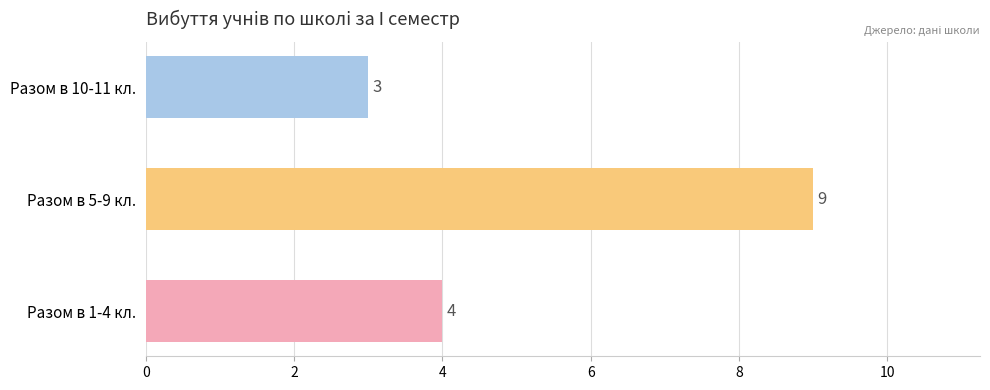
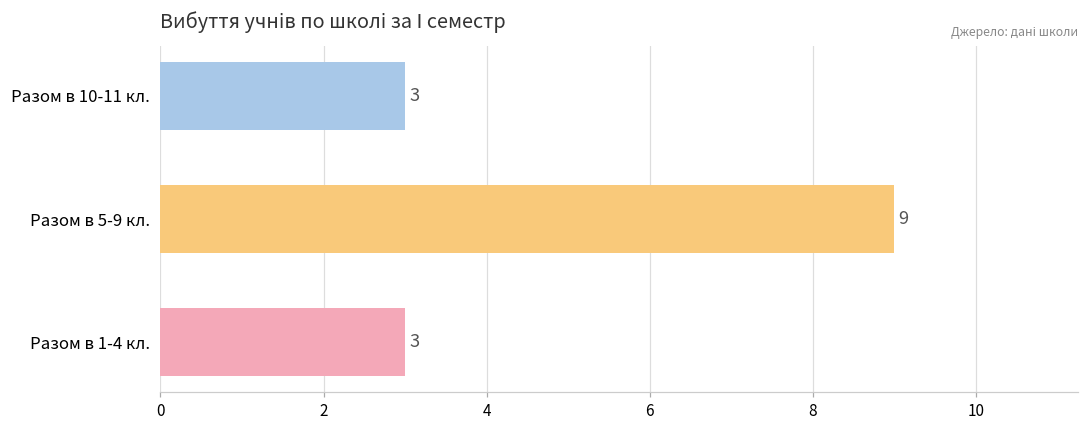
Разом в 1-4 кл.: 4 -> 3
